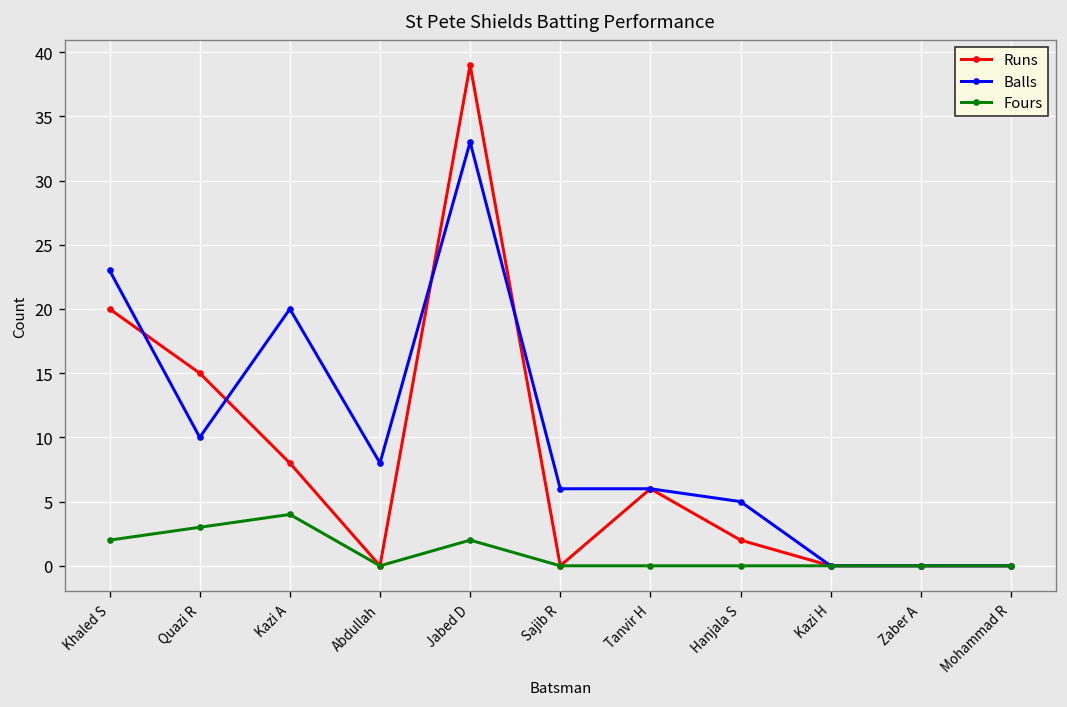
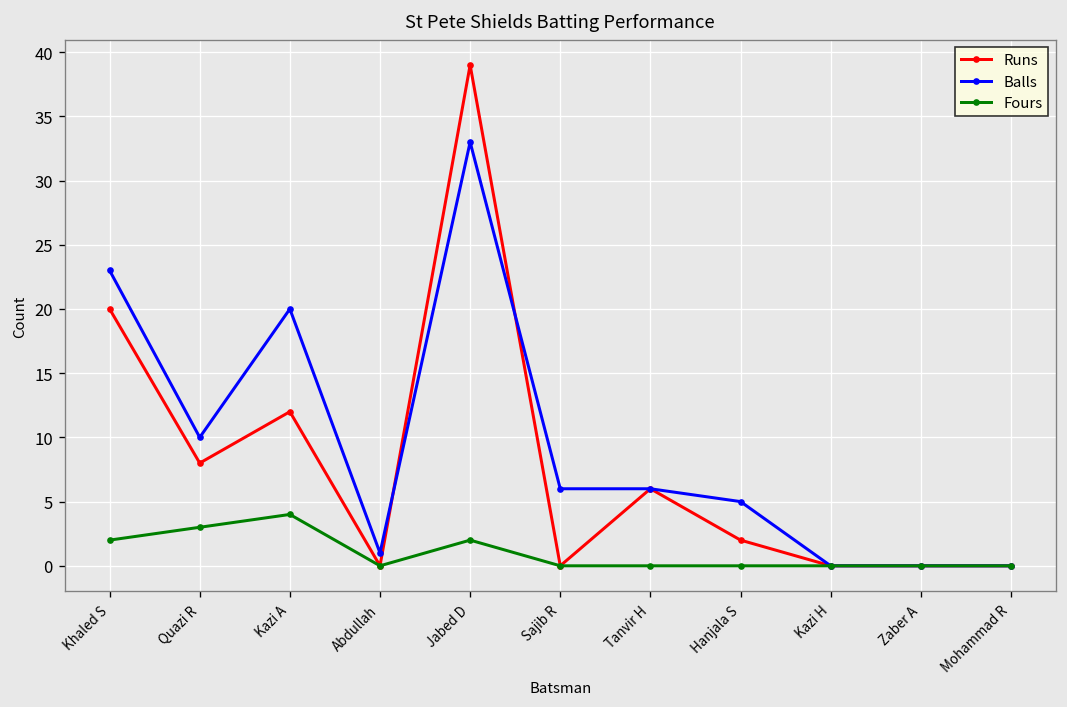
Runs, Quazi R: 15 -> 8
Runs, Kazi A: 8 -> 12
Balls, Abdullah: 8 -> 1
